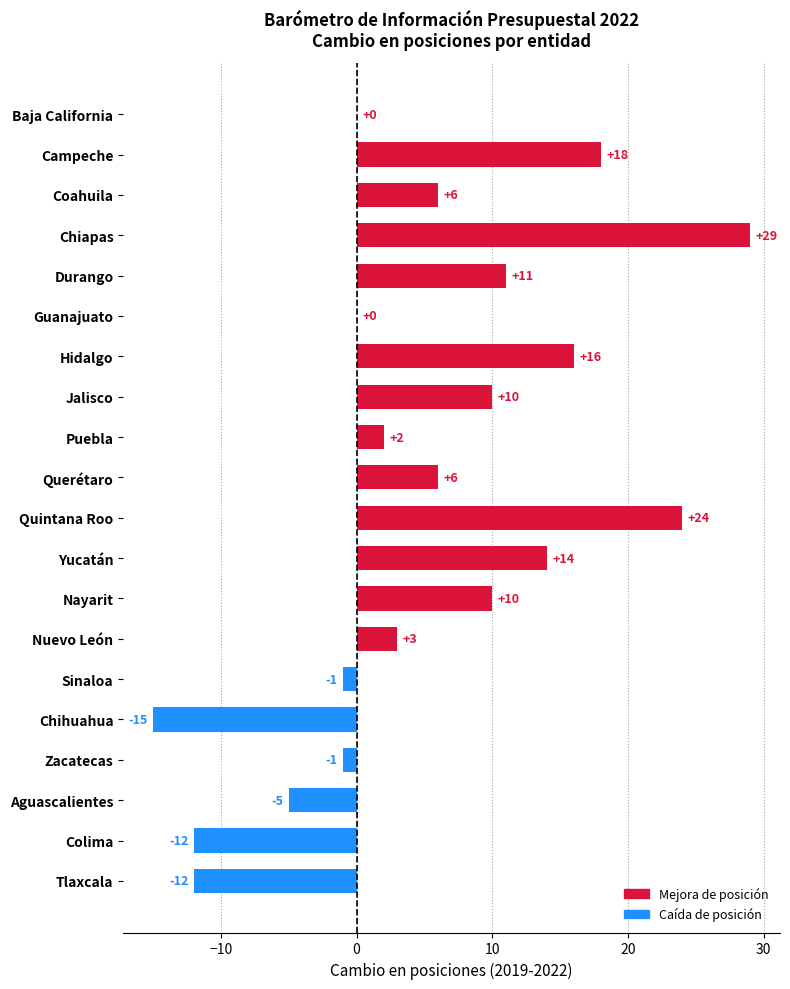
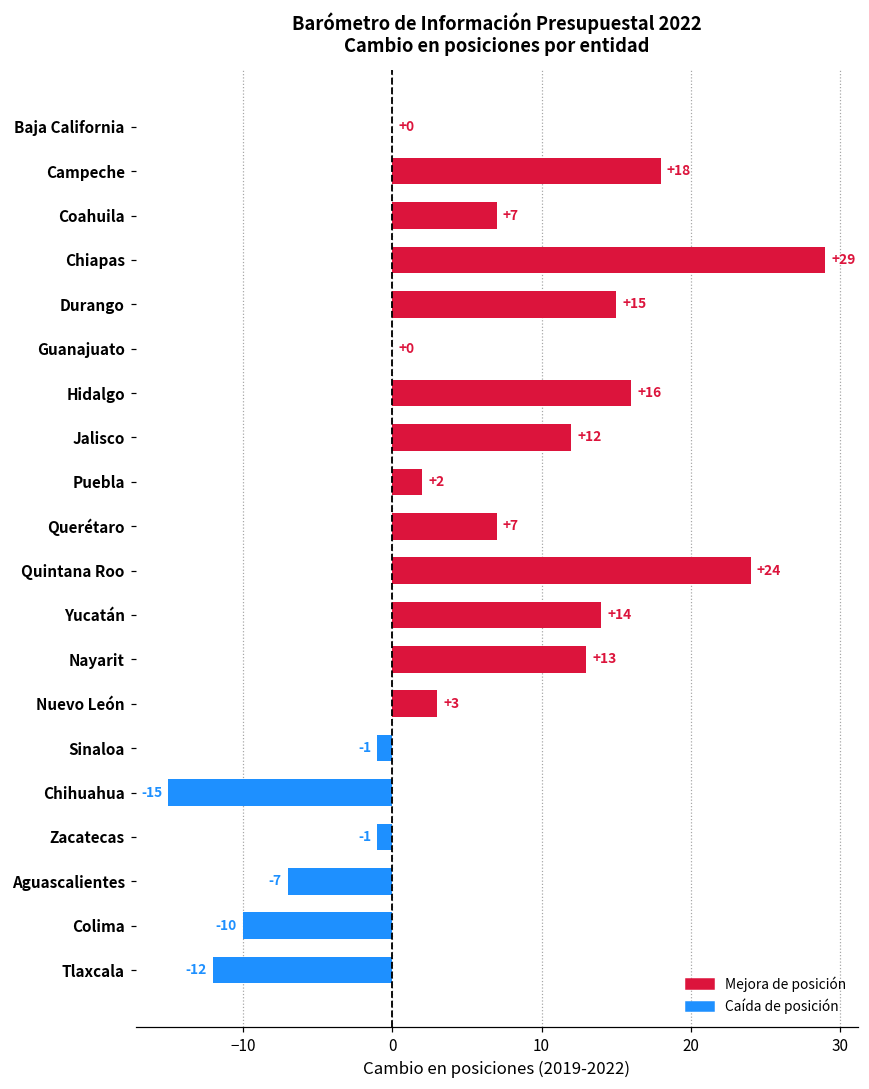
Coahuila: +6 -> +7
Durango: +11 -> +15
Jalisco: +10 -> +12
Querétaro: +6 -> +7
Nayarit: +10 -> +13
Aguascalientes: -5 -> -7
Colima: -12 -> -10
